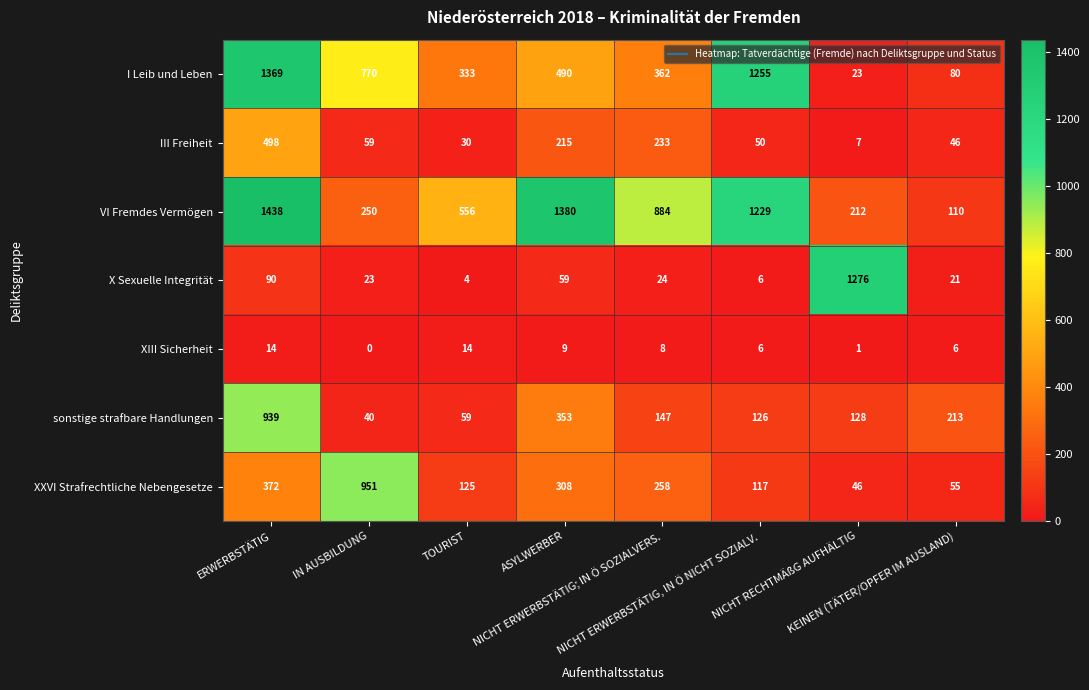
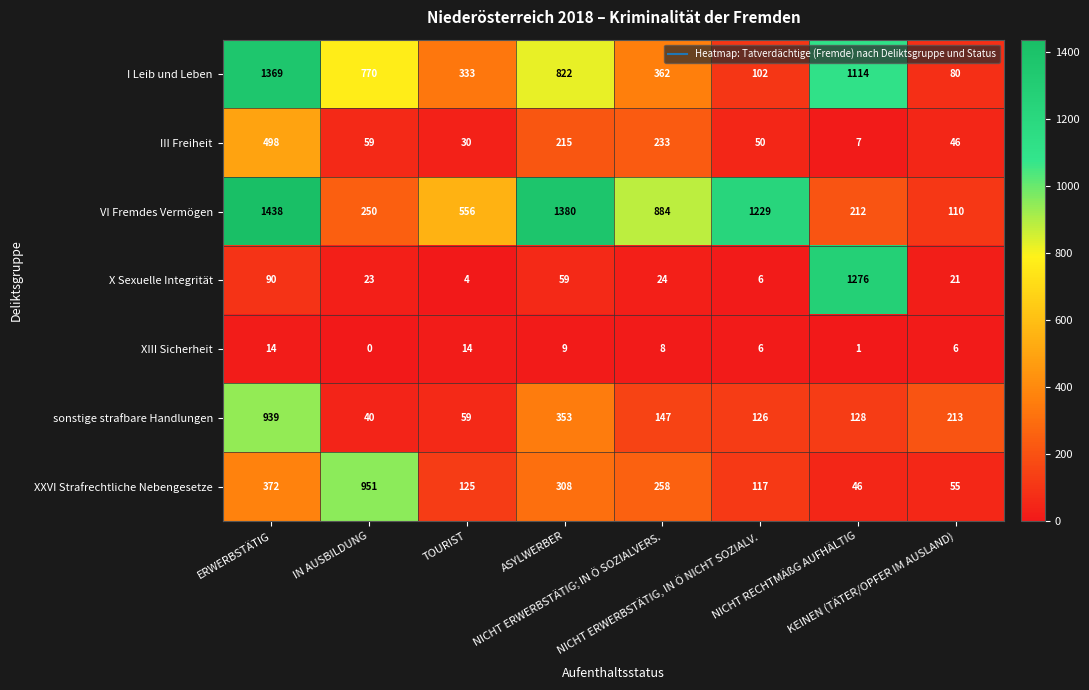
I Leib und Leben, ASYLWERBER: 490 -> 822
I Leib und Leben, NICHT ERWERBSTÄTIG, IN Ö NICHT SOZIALV.: 1255 -> 102
I Leib und Leben, NICHT RECHTMÄßG AUFHÄLTIG: 23 -> 1114
